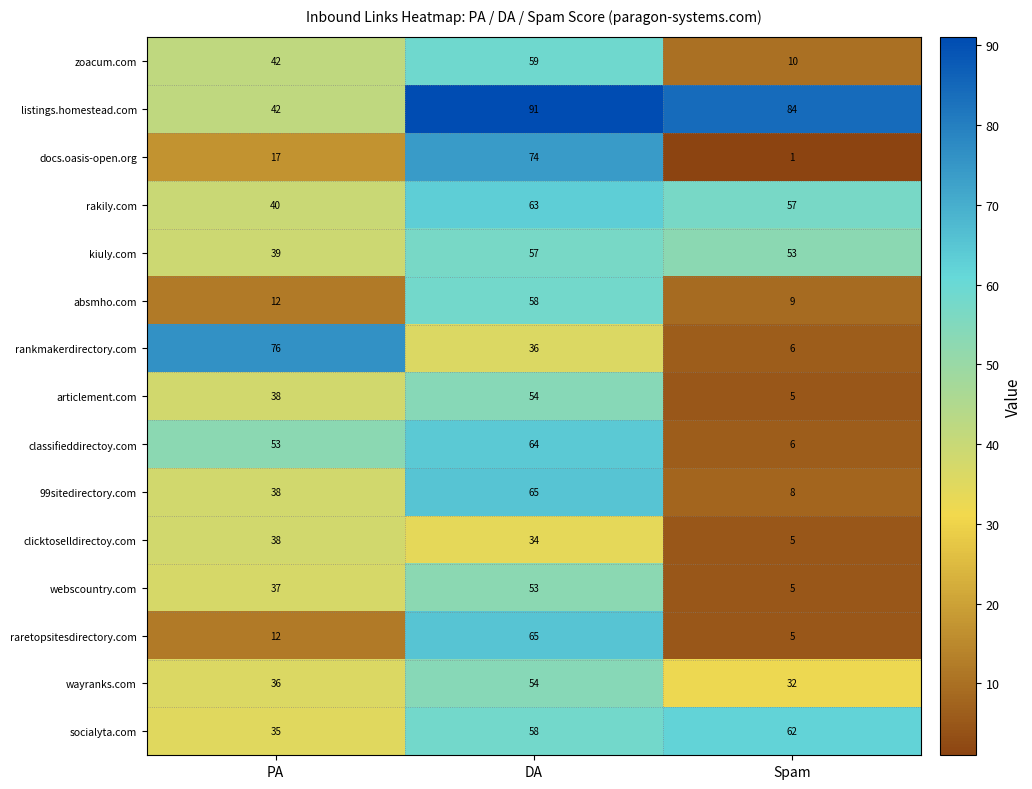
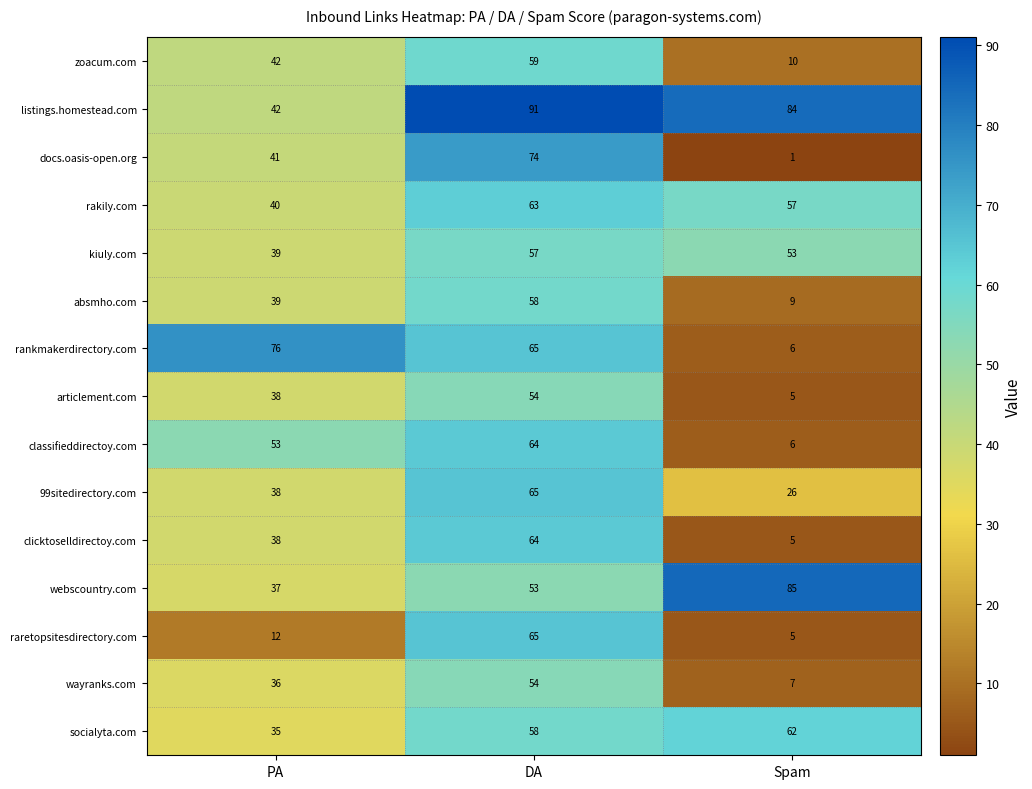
docs.oasis-open.org, PA: 17 -> 41
absmho.com, PA: 12 -> 39
rankmakerdirectory.com, DA: 36 -> 65
99sitedirectory.com, Spam: 8 -> 26
clicktoselldirectoy.com, DA: 34 -> 64
webscountry.com, Spam: 5 -> 85
wayranks.com, Spam: 32 -> 7
